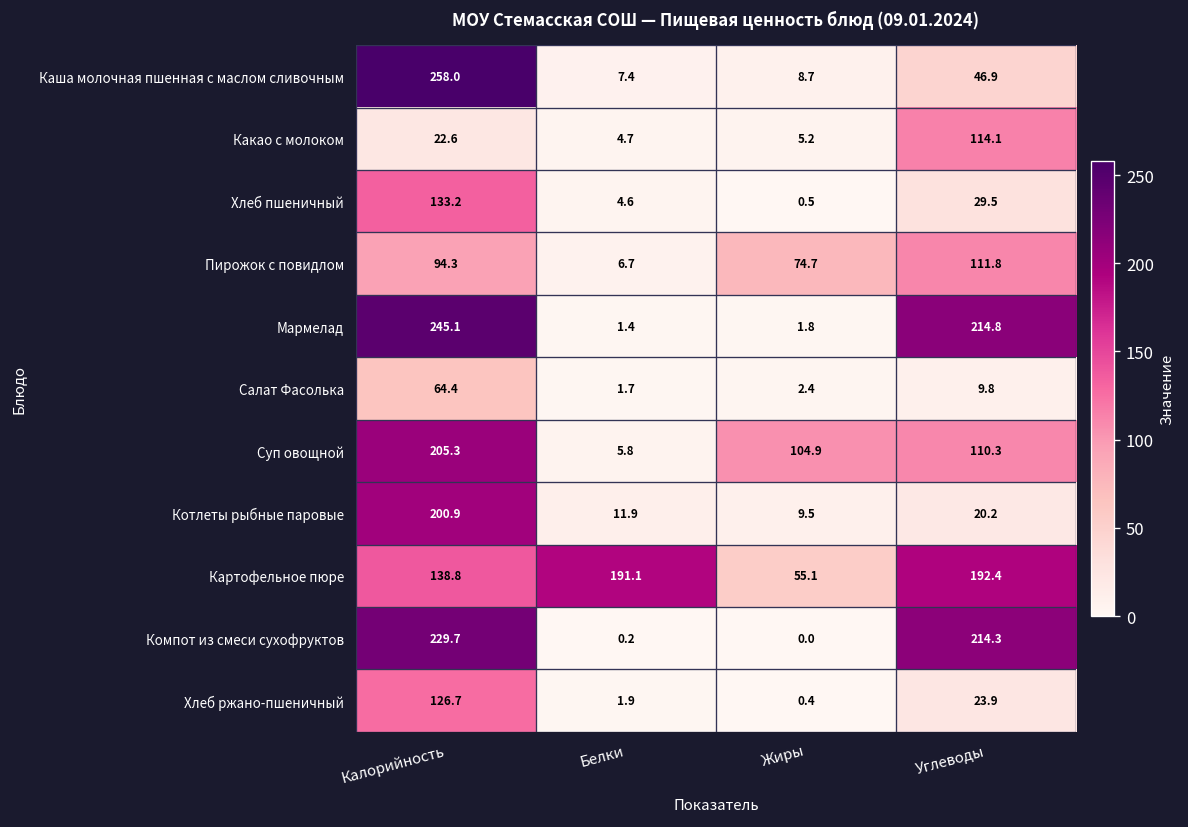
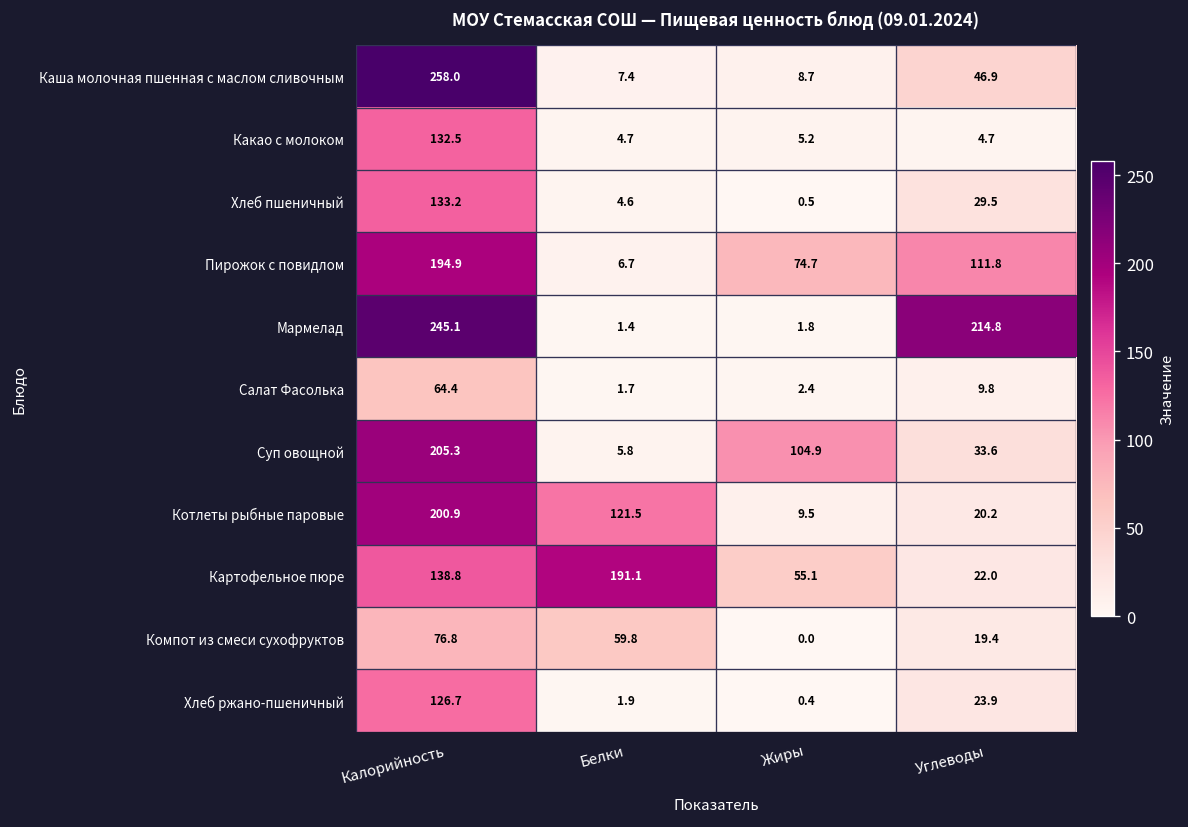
Какао с молоком, Калорийность: 22.6 -> 132.5
Какао с молоком, Углеводы: 114.1 -> 4.7
Пирожок с повидлом, Калорийность: 94.3 -> 194.9
Суп овощной, Углеводы: 110.3 -> 33.6
Котлеты рыбные паровые, Белки: 11.9 -> 121.5
Картофельное пюре, Углеводы: 192.4 -> 22.0
Компот из смеси сухофруктов, Калорийность: 229.7 -> 76.8
Компот из смеси сухофруктов, Белки: 0.2 -> 59.8
Компот из смеси сухофруктов, Углеводы: 214.3 -> 19.4
